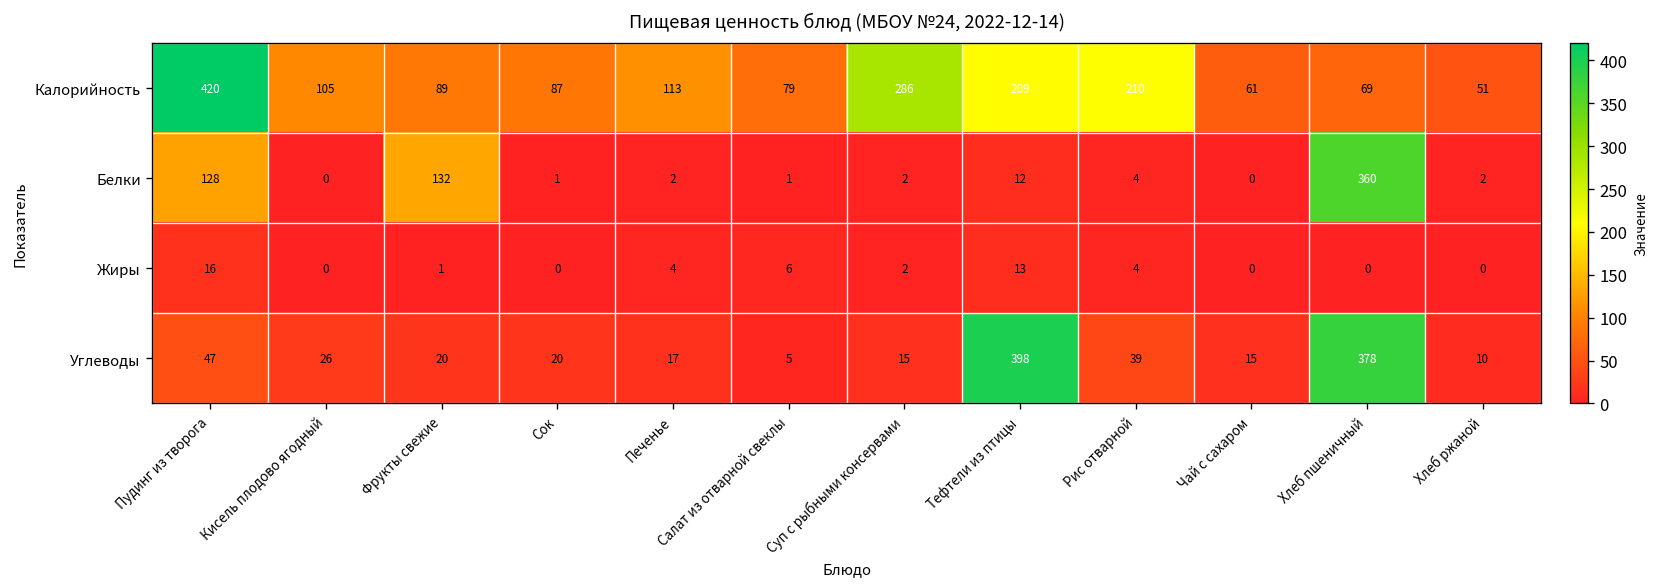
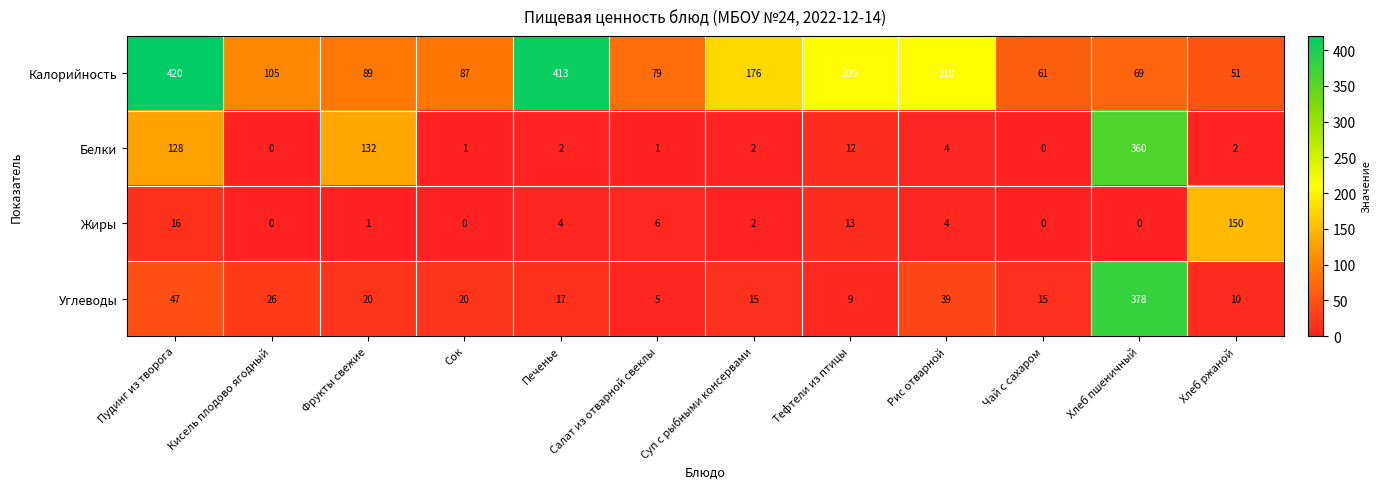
Калорийность, Печенье: 113 -> 413
Калорийность, Суп с рыбными консервами: 286 -> 176
Жиры, Хлеб ржаной: 0 -> 150
Углеводы, Тефтели из птицы: 398 -> 9
